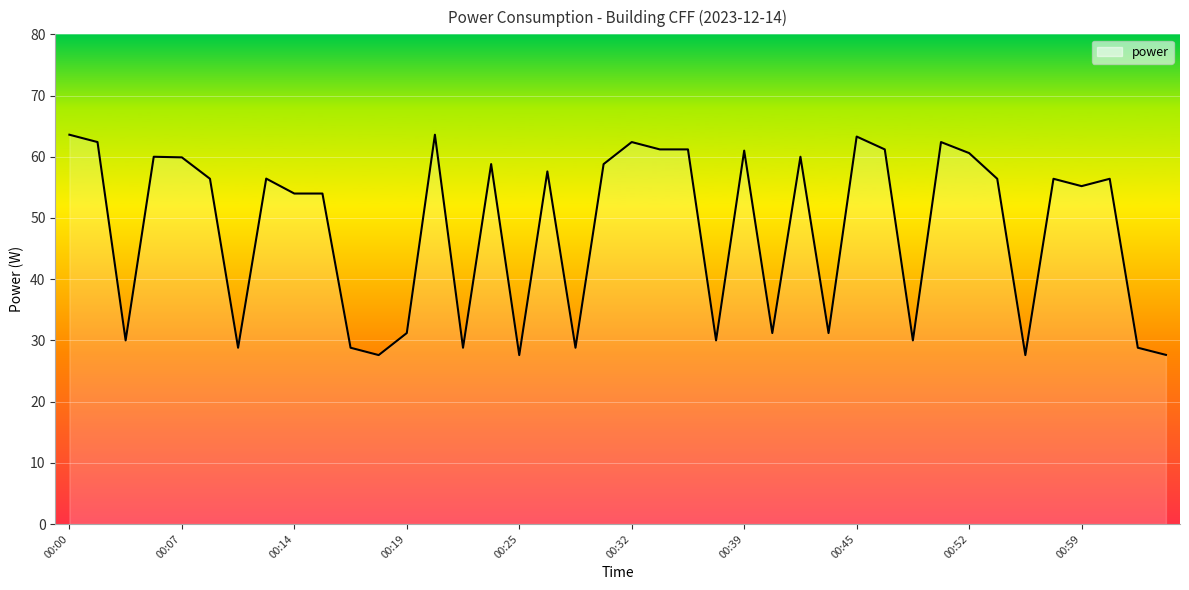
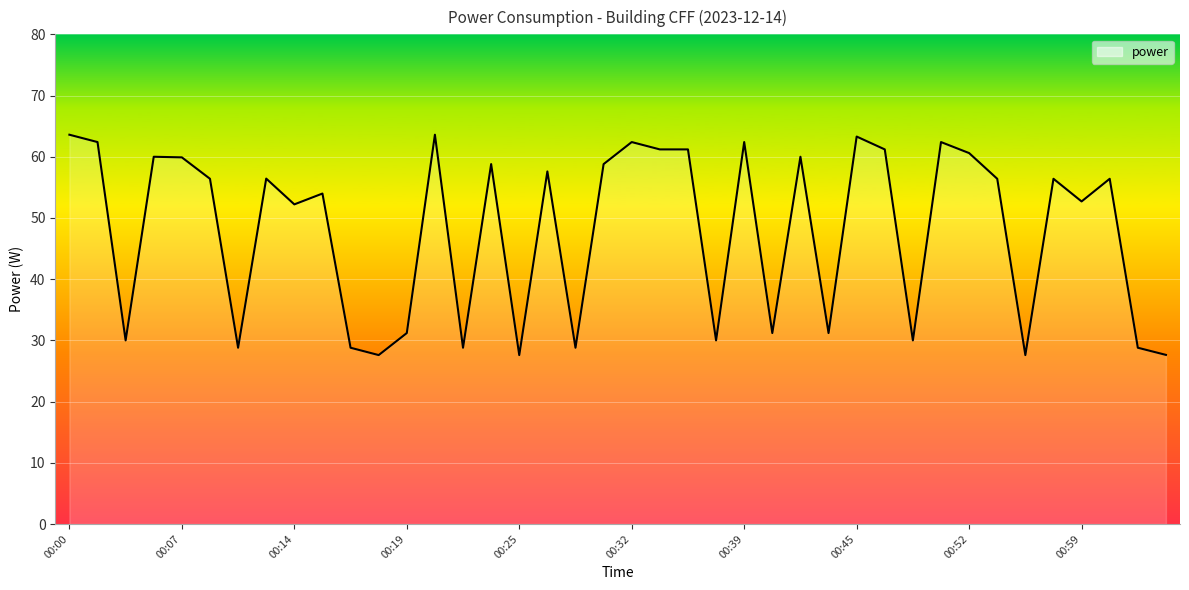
00:14: 54 -> 52
00:39: 61 -> 62
00:59: 55 -> 53
